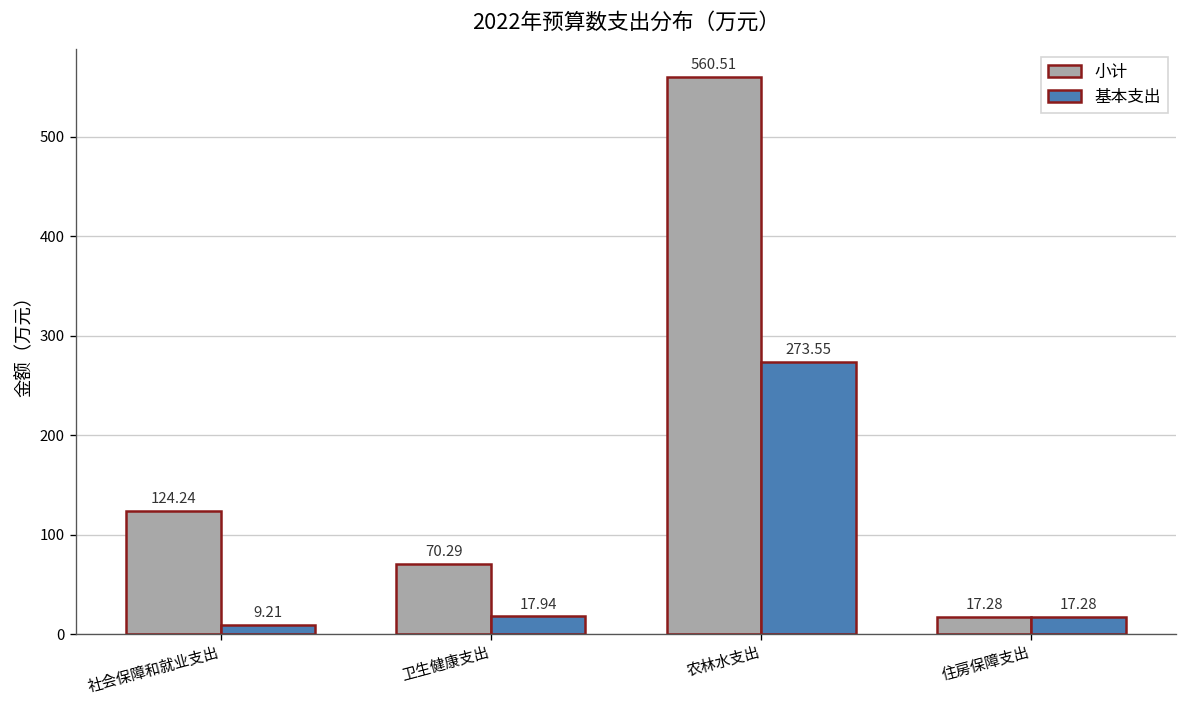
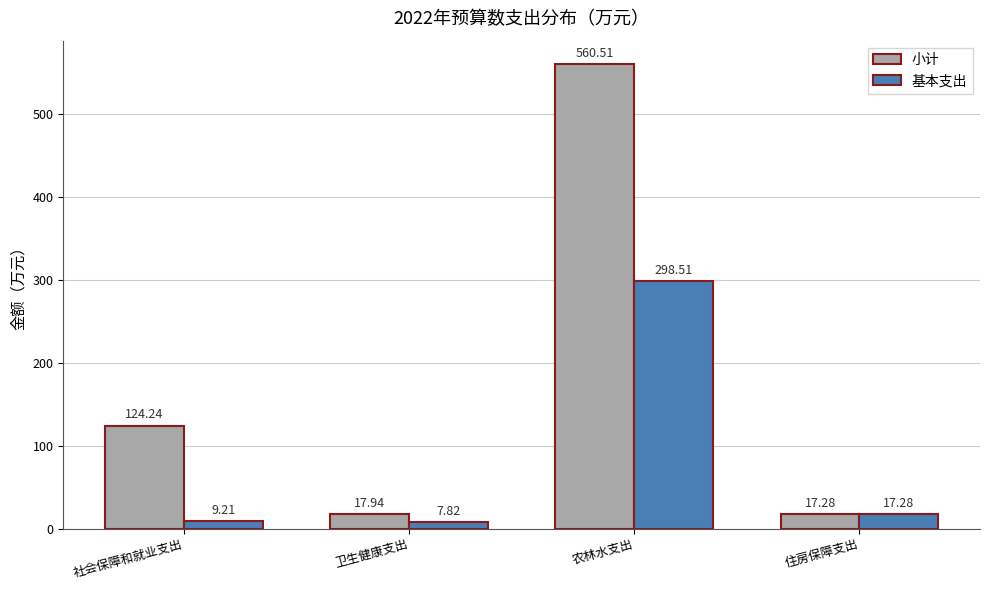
小计, 卫生健康支出: 70.29 -> 17.94
基本支出, 卫生健康支出: 17.94 -> 7.82
基本支出, 农林水支出: 273.55 -> 298.51
